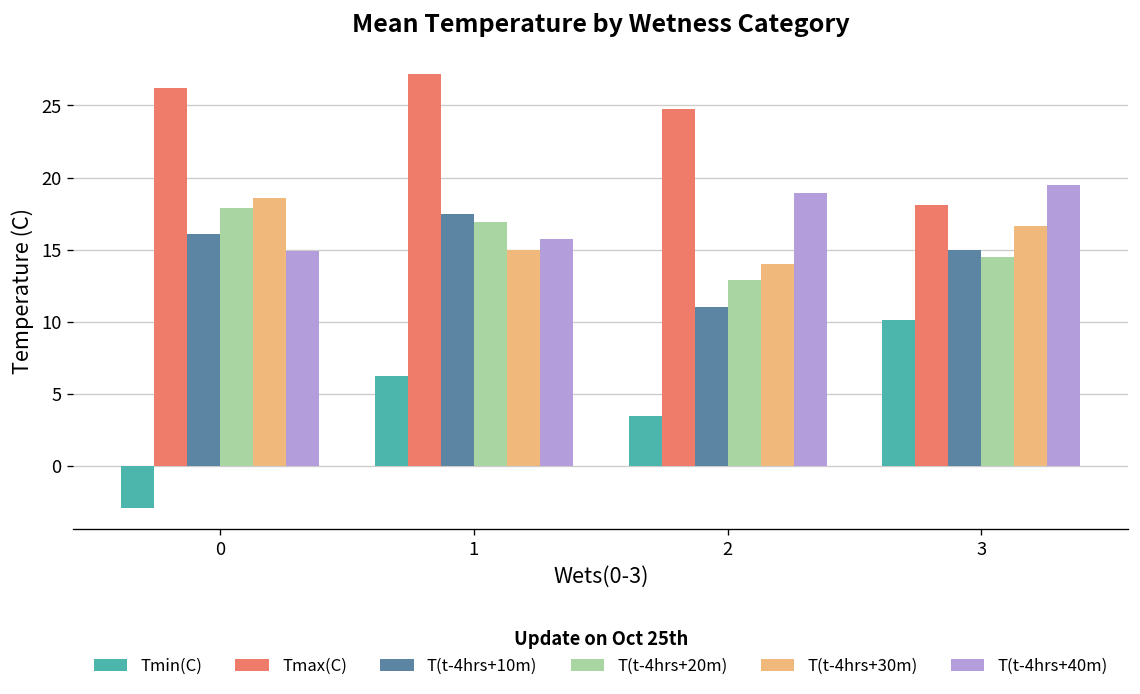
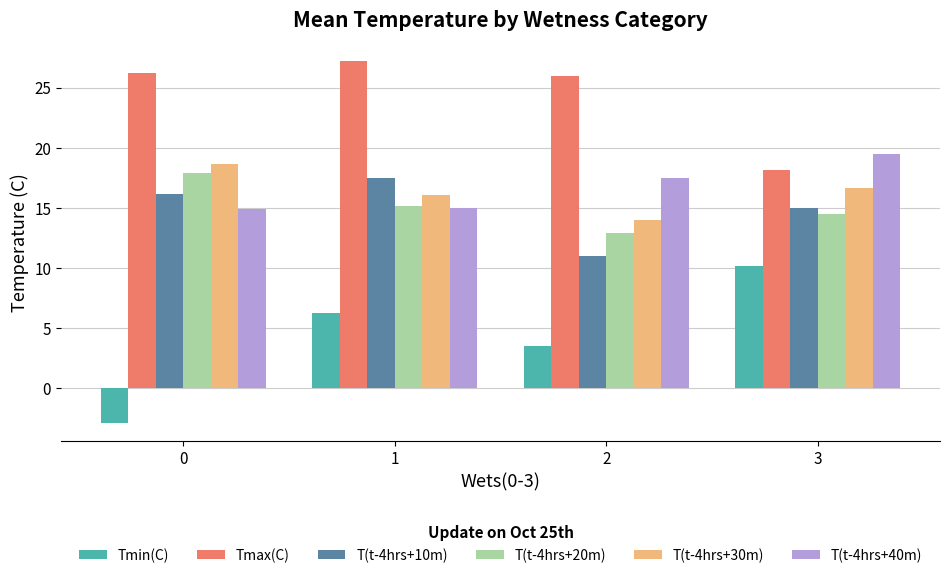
T(t-4hrs+20m), 1: 16.9 -> 15.1
T(t-4hrs+30m), 1: 15.0 -> 16.0
T(t-4hrs+40m), 1: 15.8 -> 15.0
Tmax(C), 2: 24.8 -> 26.0
T(t-4hrs+40m), 2: 18.9 -> 17.5
